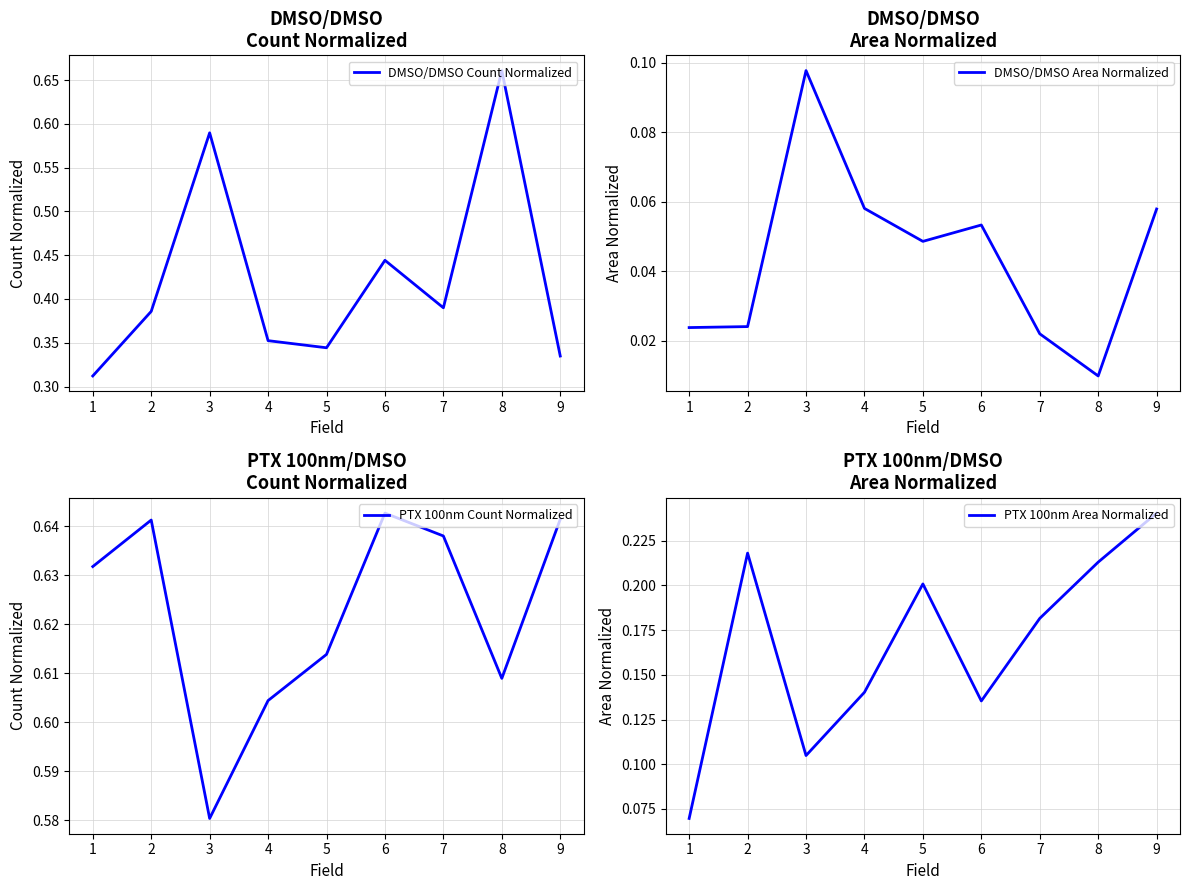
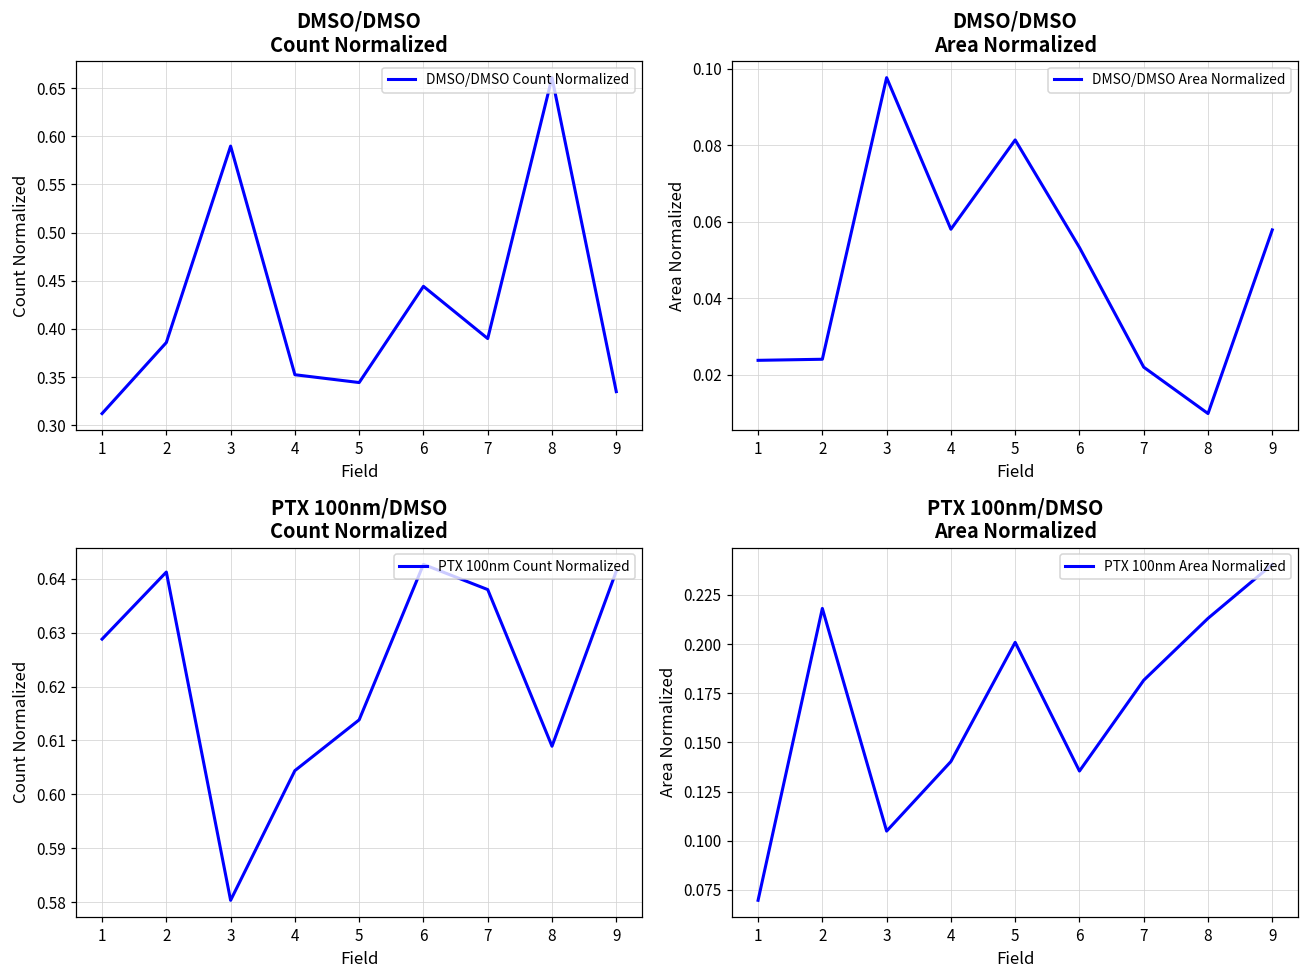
DMSO/DMSO Area Normalized, 5: 0.049 -> 0.081
PTX 100nm/DMSO Count Normalized, 1: 0.632 -> 0.629
